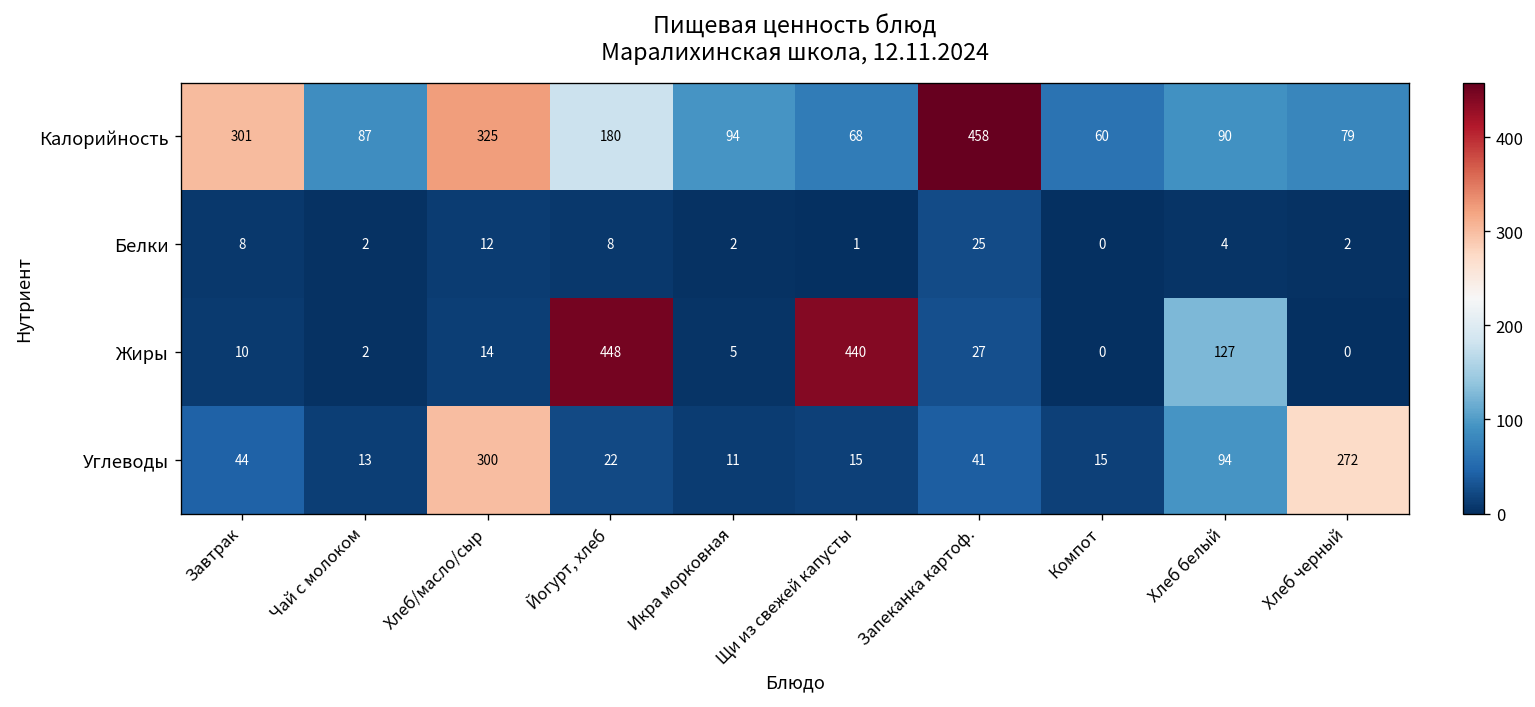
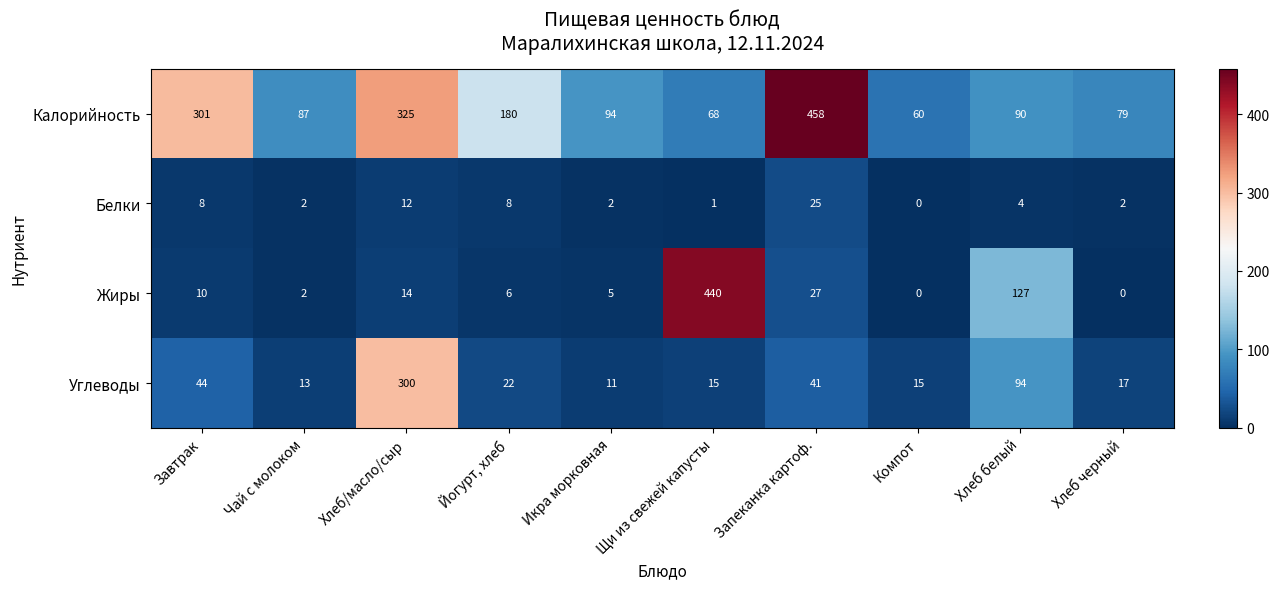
Жиры, Йогурт, хлеб: 448 -> 6
Углеводы, Хлеб черный: 272 -> 17
